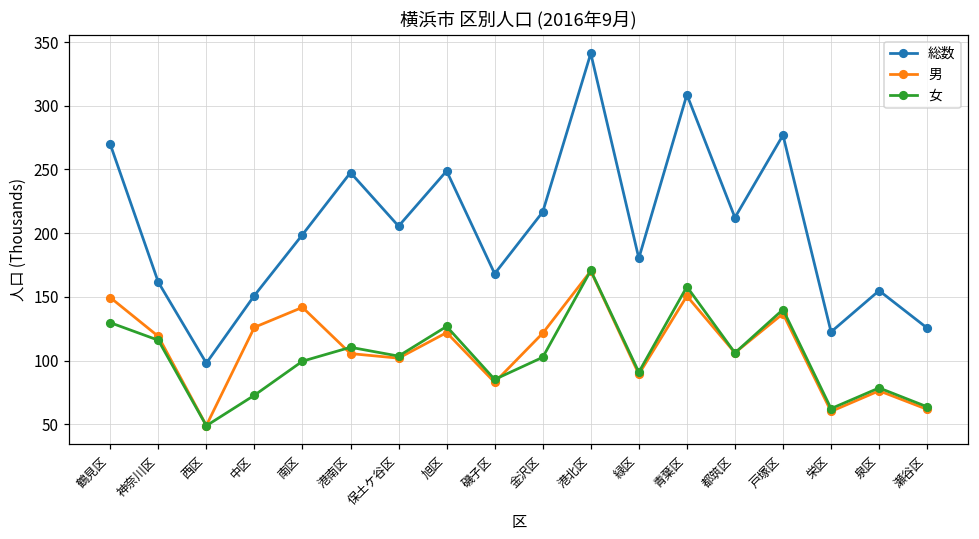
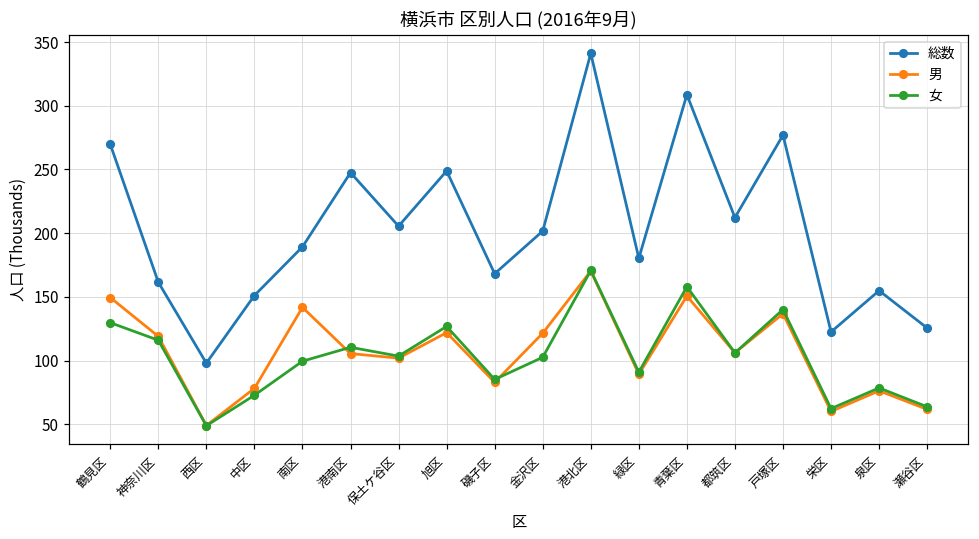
男, 中区: 126 -> 78
総数, 南区: 199 -> 189
総数, 金沢区: 217 -> 202
